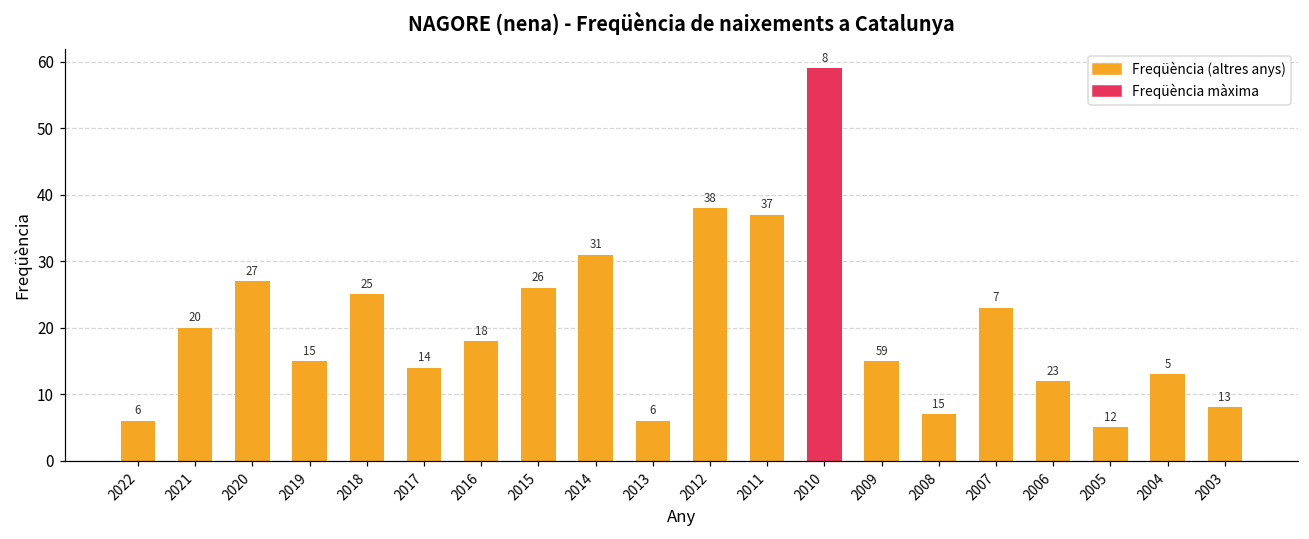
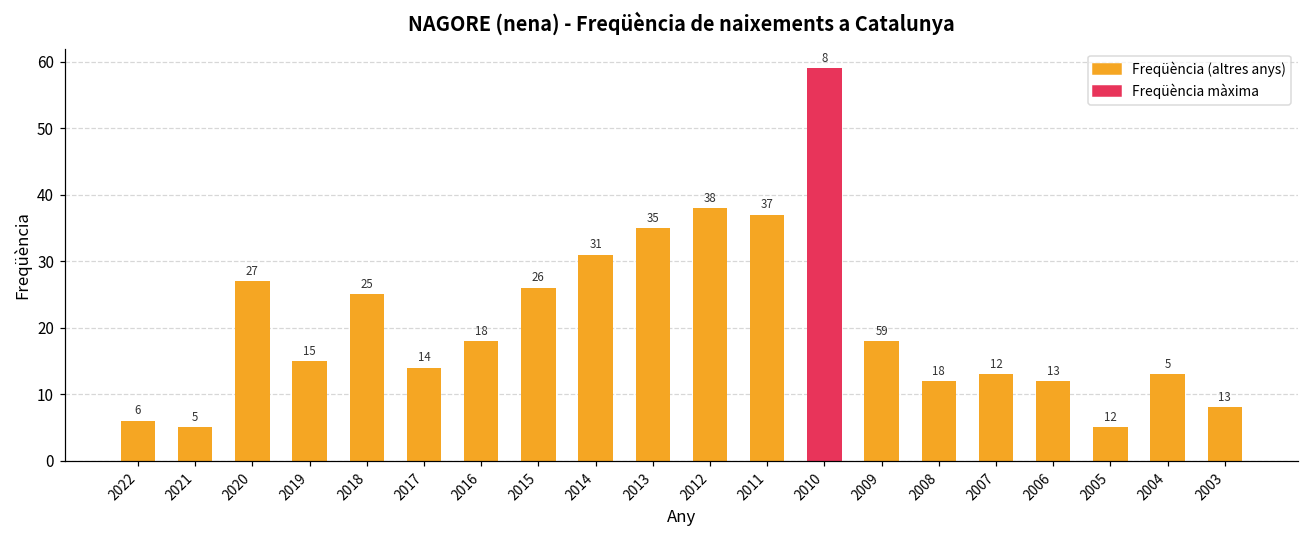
Freqüència (altres anys), 2021: 20 -> 5
Freqüència (altres anys), 2013: 6 -> 35
Freqüència (altres anys), 2009: 15 -> 18
Freqüència (altres anys), 2008: 7 -> 12
Freqüència (altres anys), 2007: 23 -> 13
